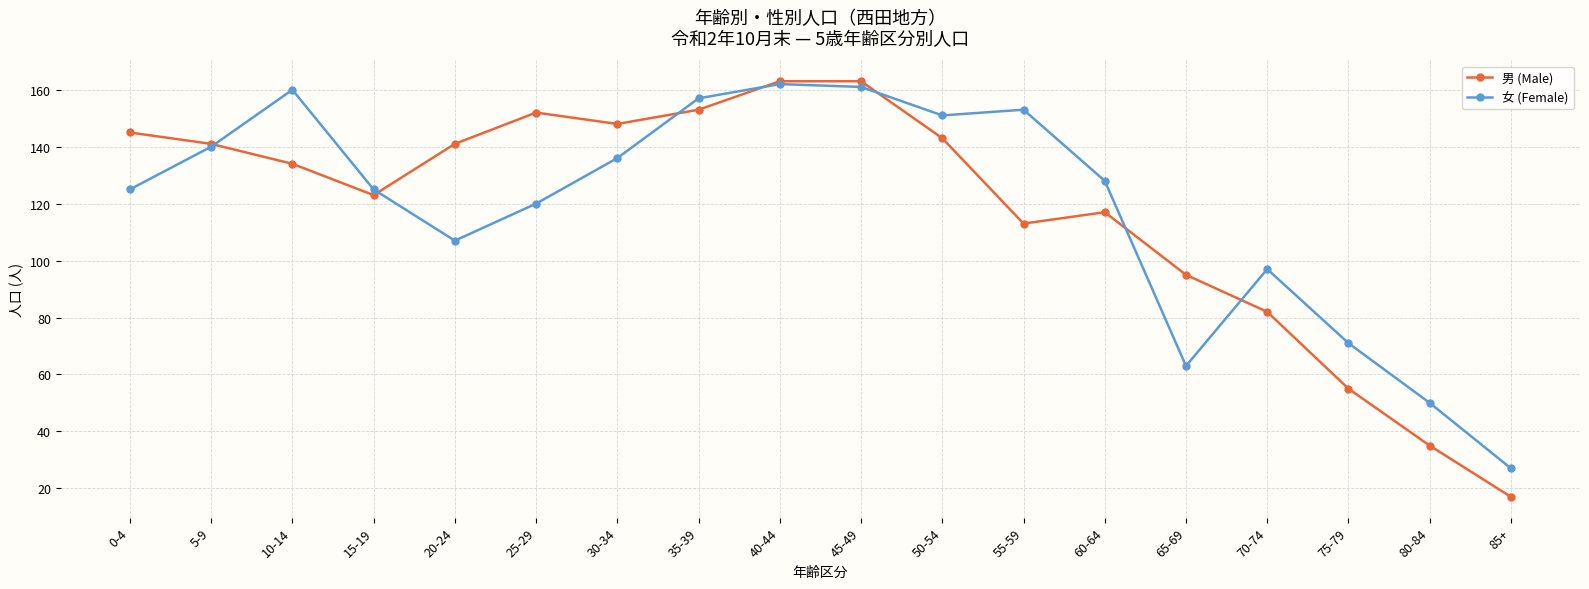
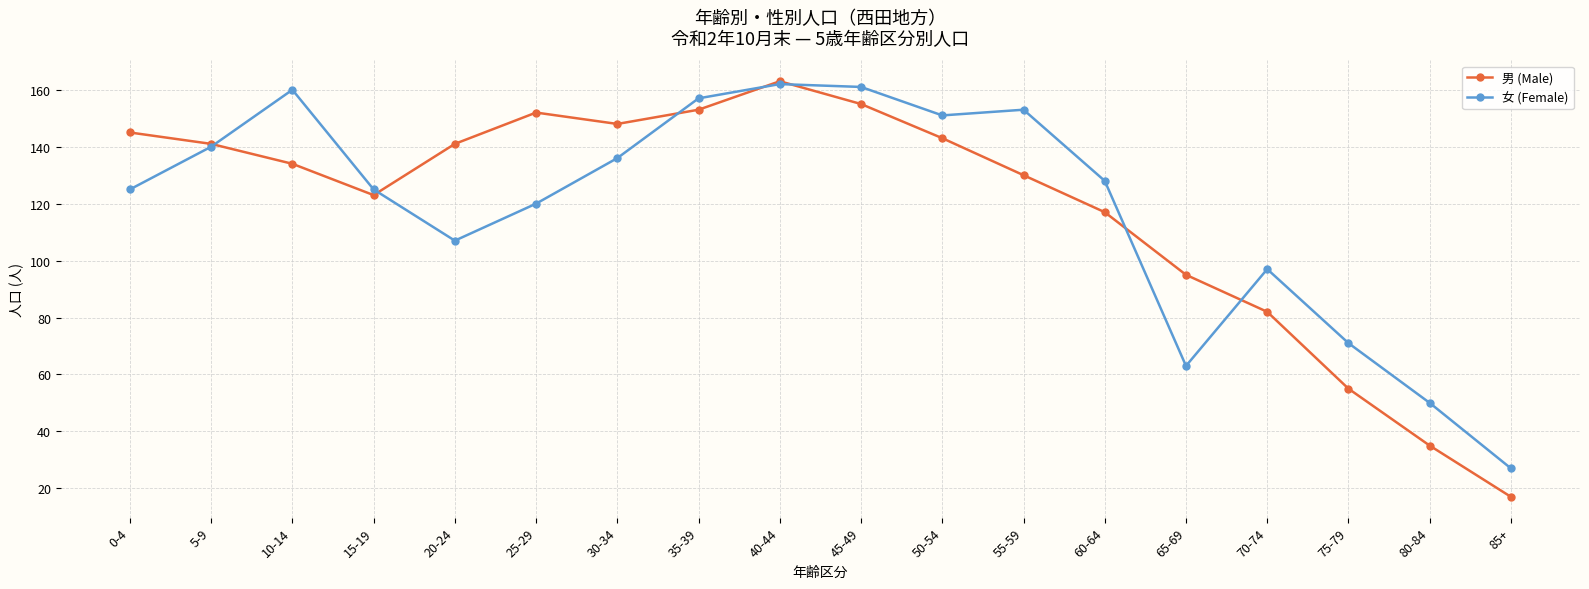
男 (Male), 45-49: 163 -> 155
男 (Male), 55-59: 113 -> 130
